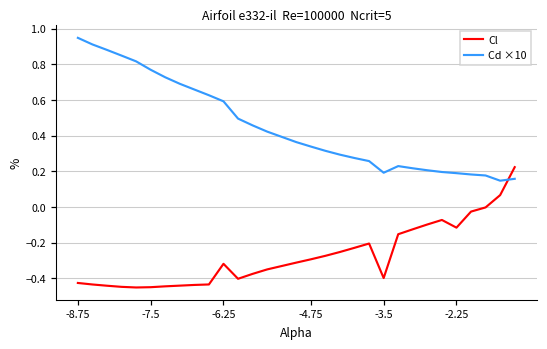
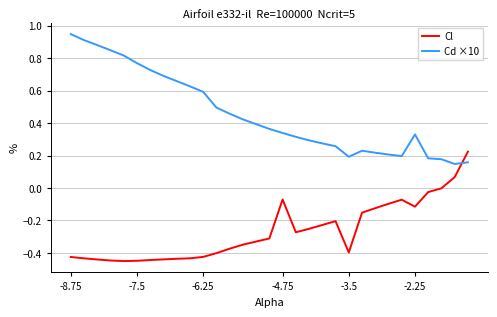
Cl, -6.25: -0.32 -> -0.42
Cl, -4.75: -0.29 -> -0.07
Cd ×10, -2.25: 0.19 -> 0.33
